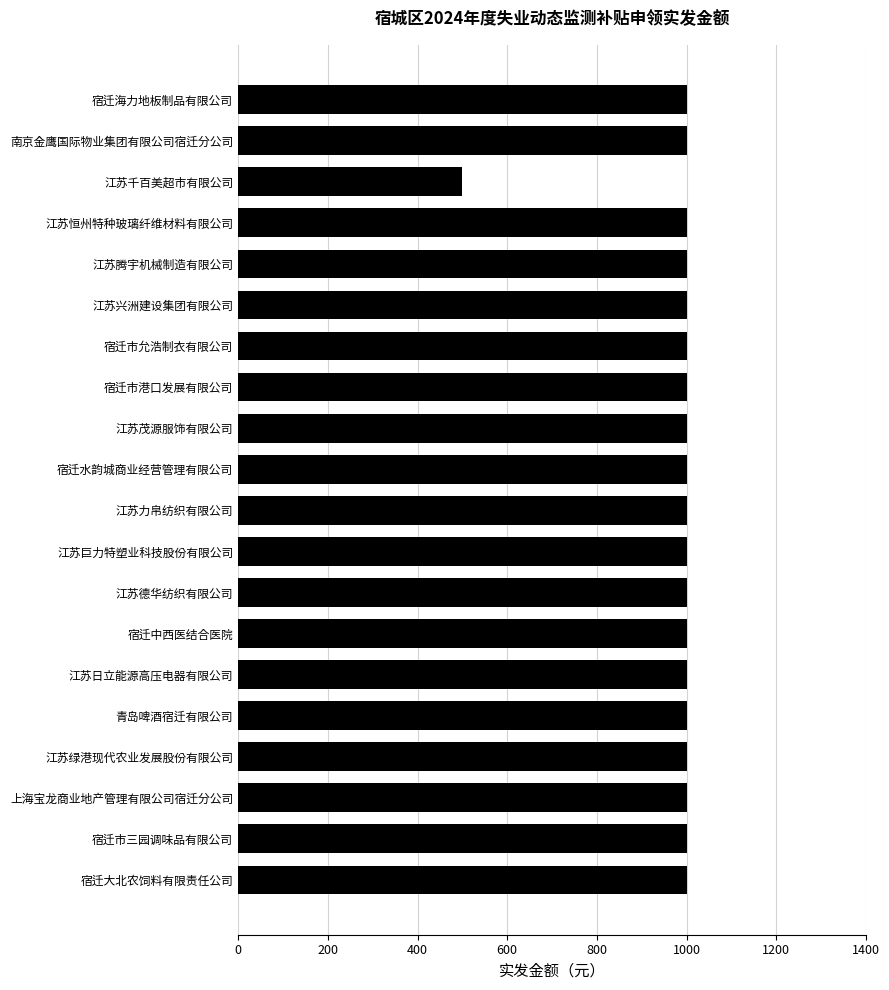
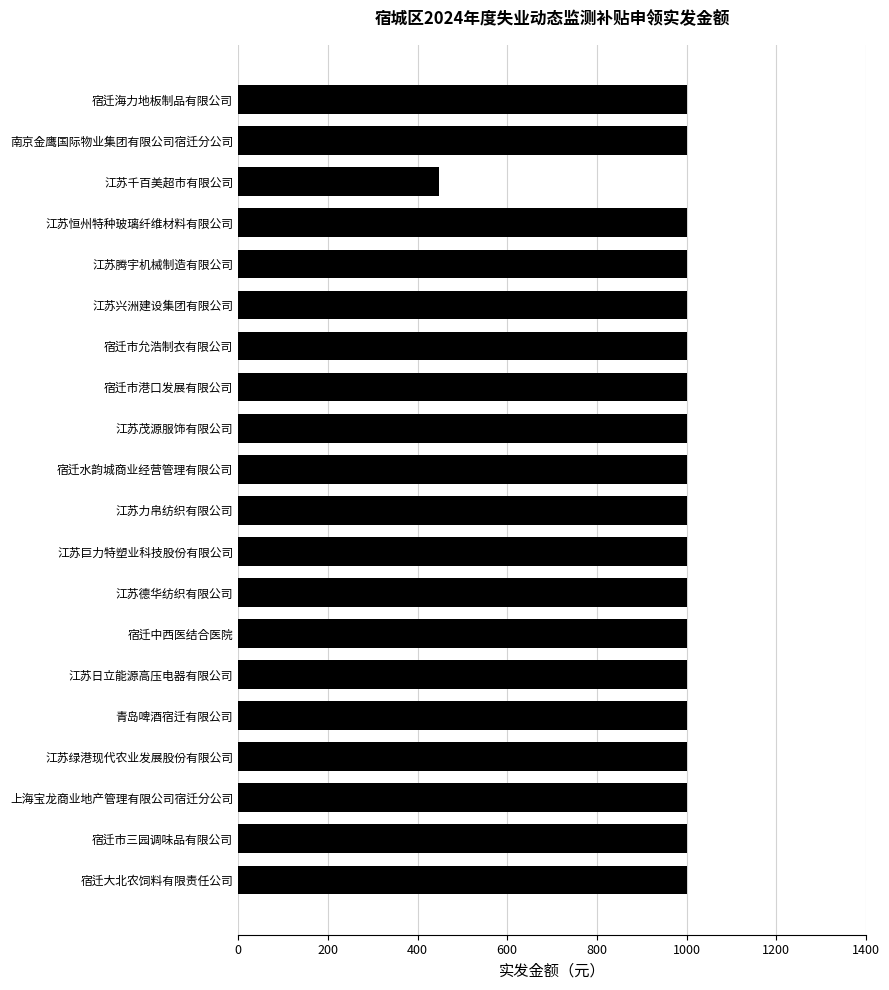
江苏千百美超市有限公司: 500 -> 450
